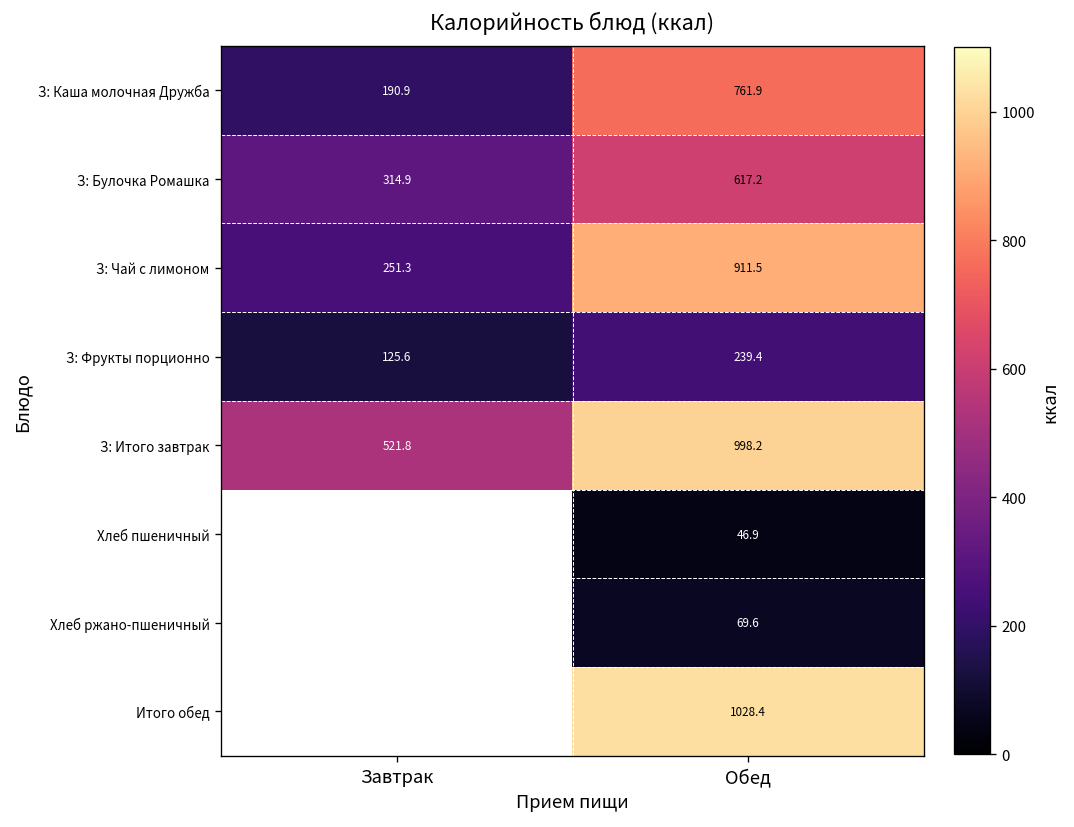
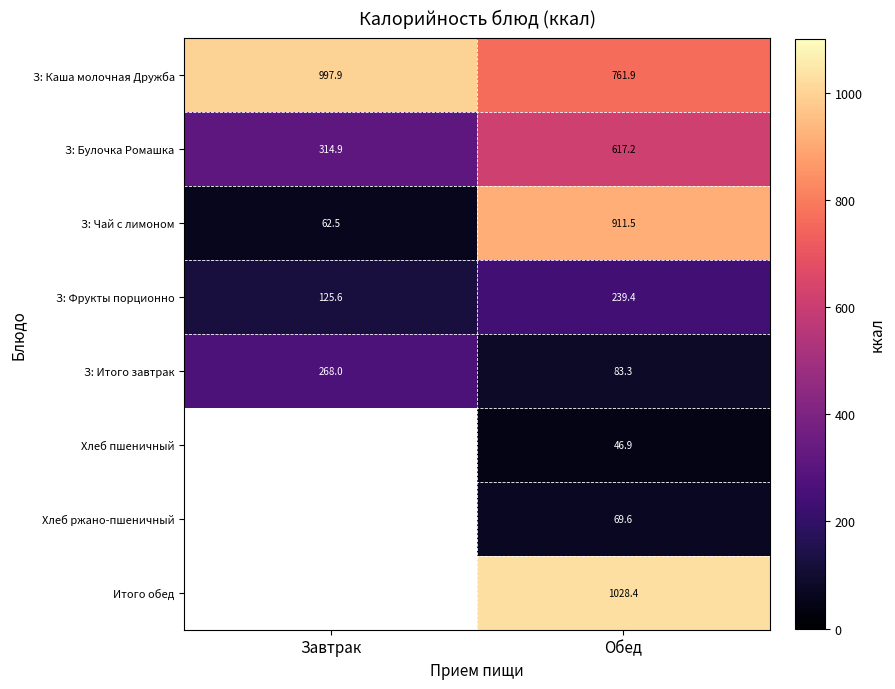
З: Каша молочная Дружба, Завтрак: 190.9 -> 997.9
З: Чай с лимоном, Завтрак: 251.3 -> 62.5
З: Итого завтрак, Завтрак: 521.8 -> 268.0
З: Итого завтрак, Обед: 998.2 -> 83.3
